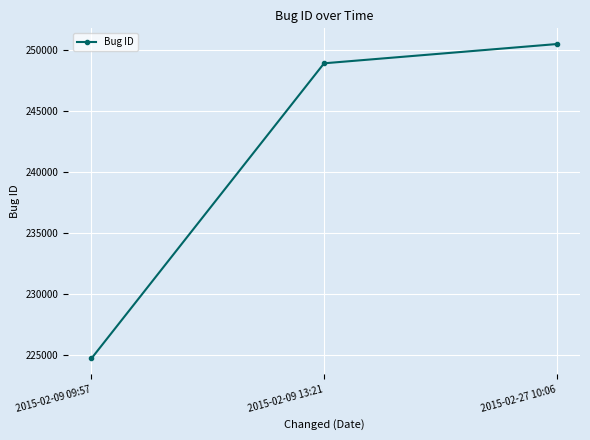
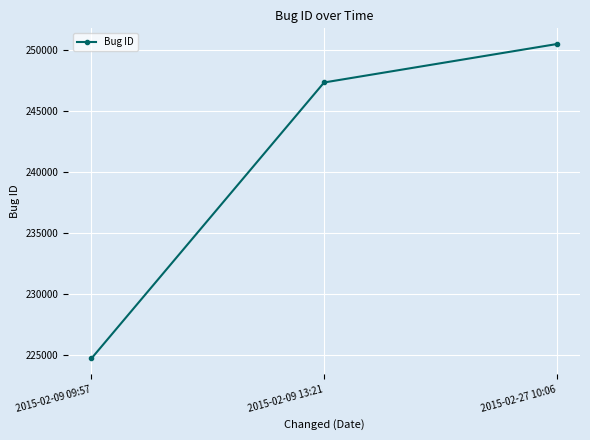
2015-02-09 13:21: 248900 -> 247400
